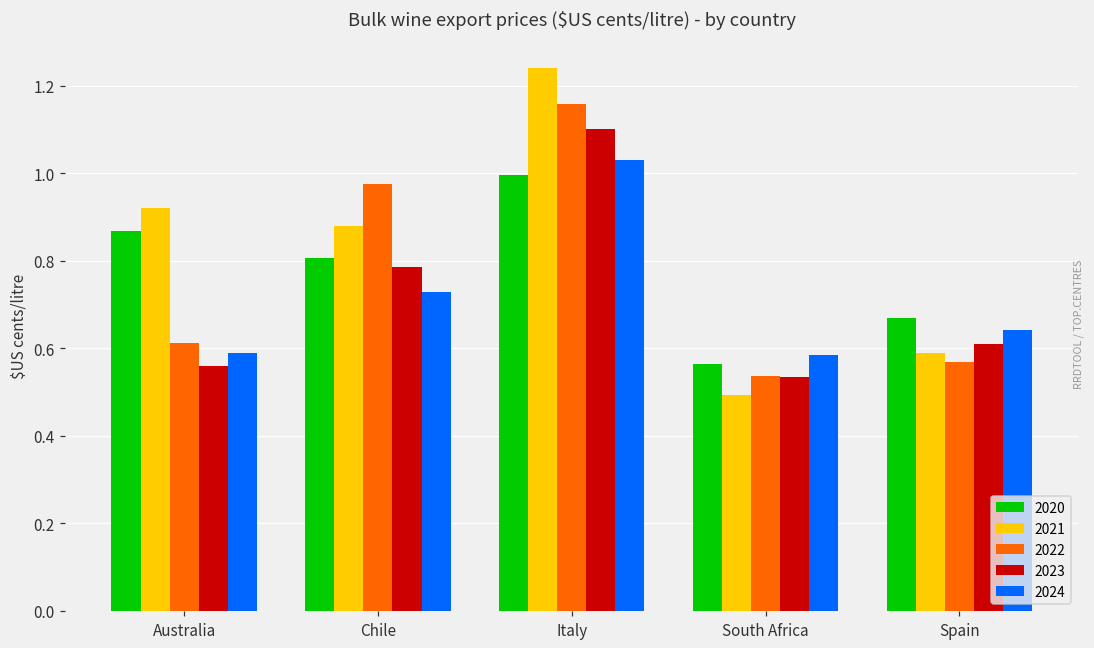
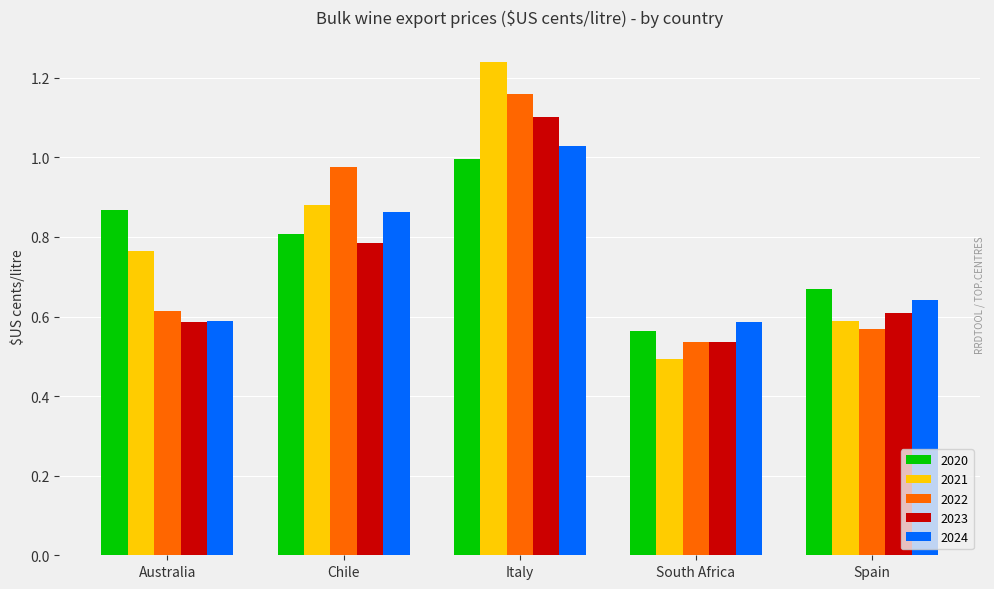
2021, Australia: 0.92 -> 0.77
2023, Australia: 0.56 -> 0.59
2024, Chile: 0.73 -> 0.86
